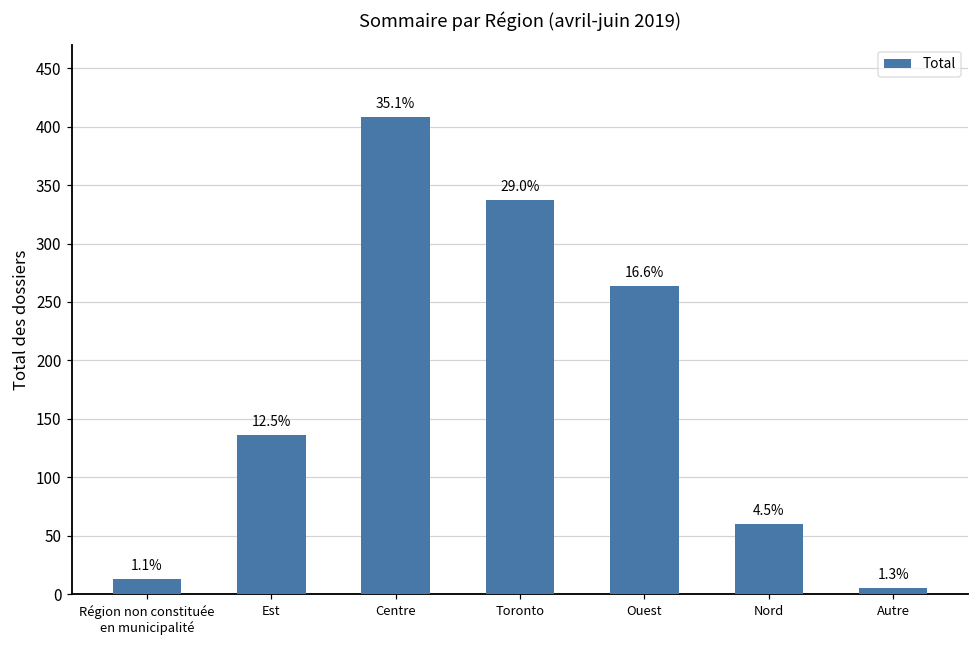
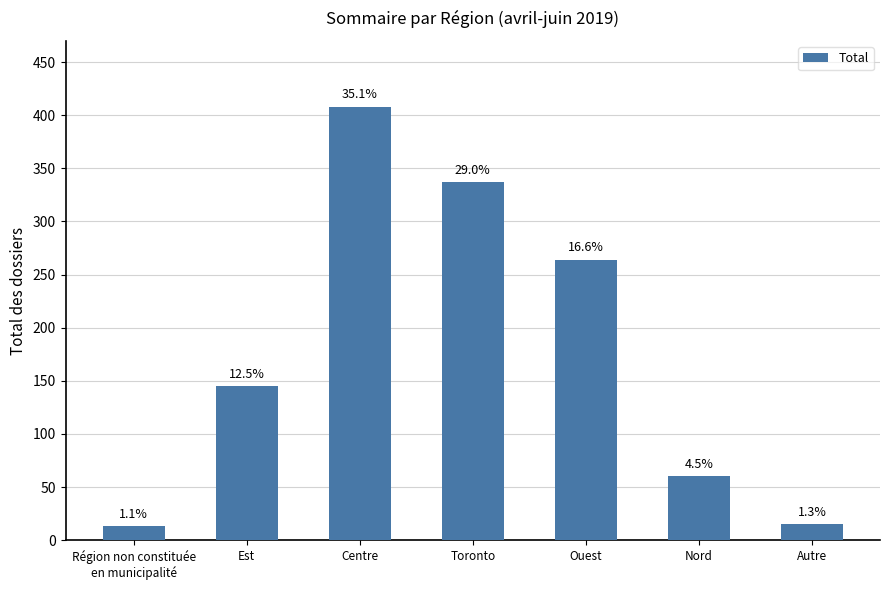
Est: 136 -> 145
Autre: 5 -> 15
